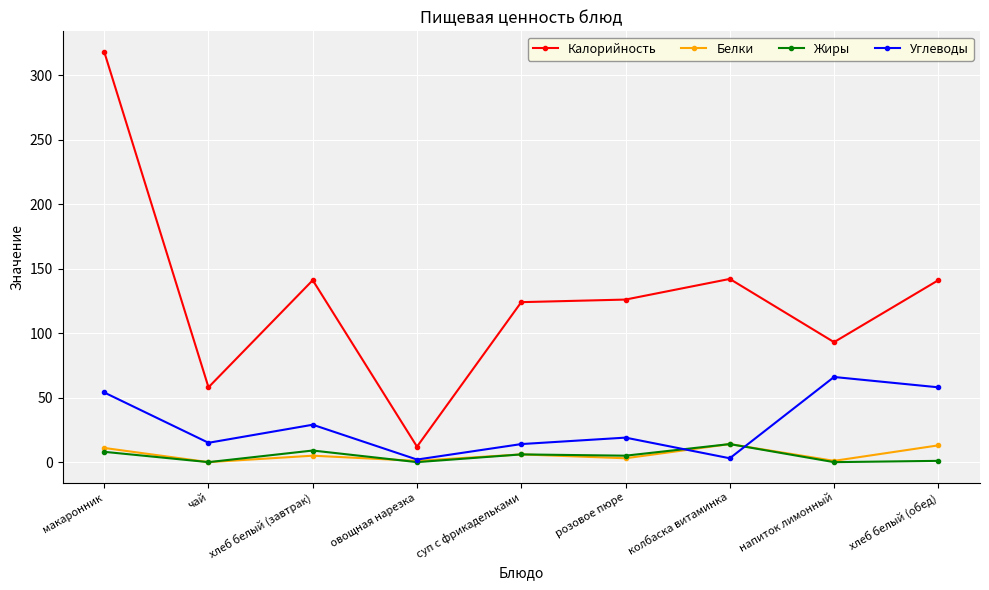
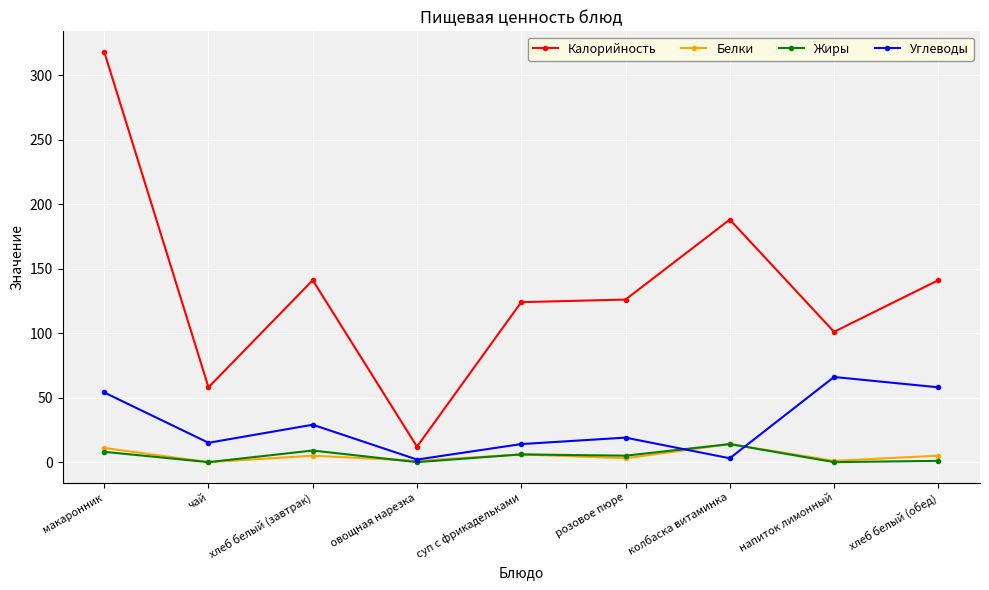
Калорийность, колбаска витаминка: 142 -> 188
Калорийность, напиток лимонный: 93 -> 101
Белки, хлеб белый (обед): 13 -> 5
